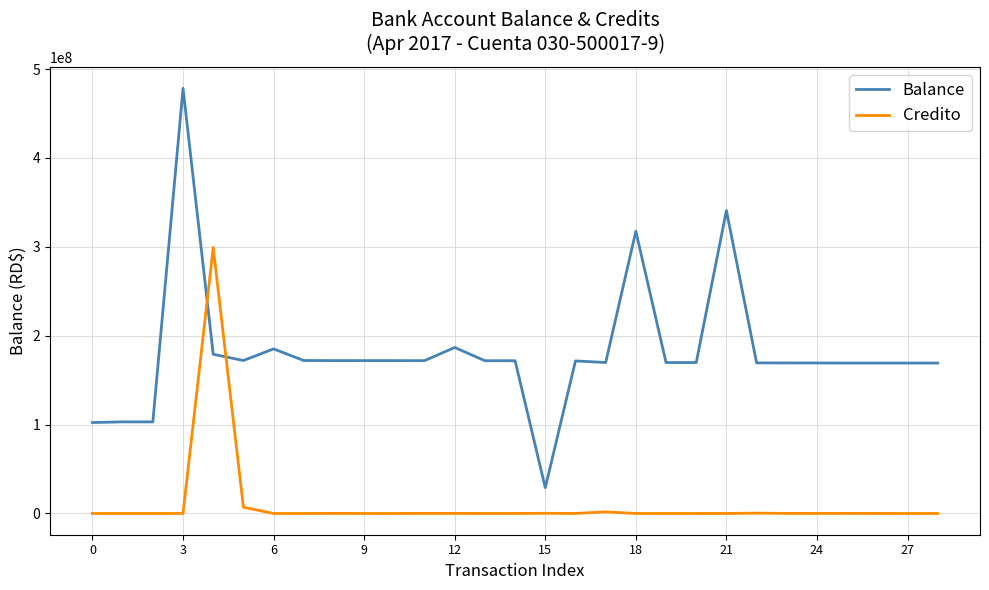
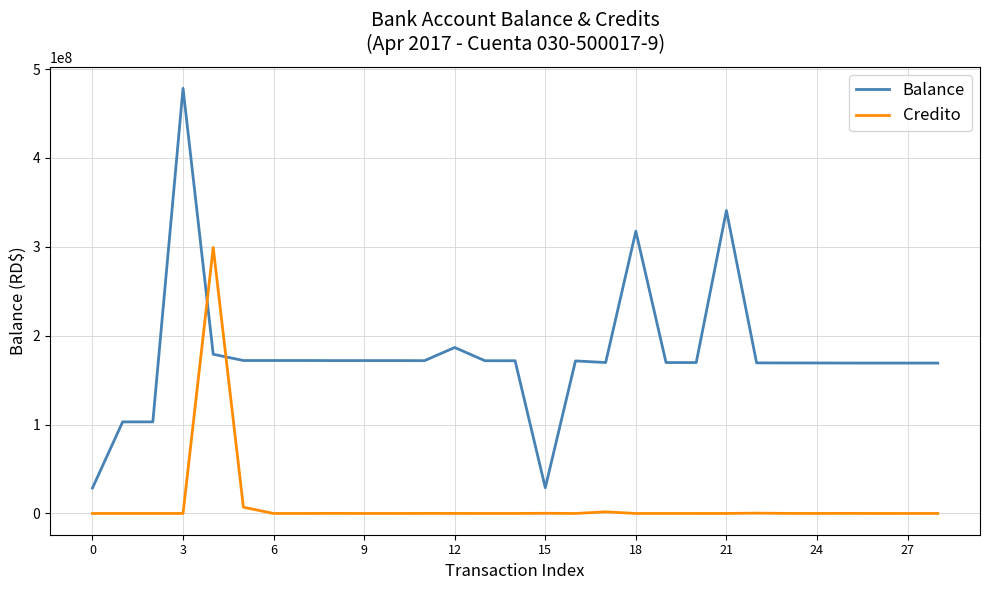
Balance, 0: 100000000 -> 30000000
Balance, 6: 190000000 -> 170000000
